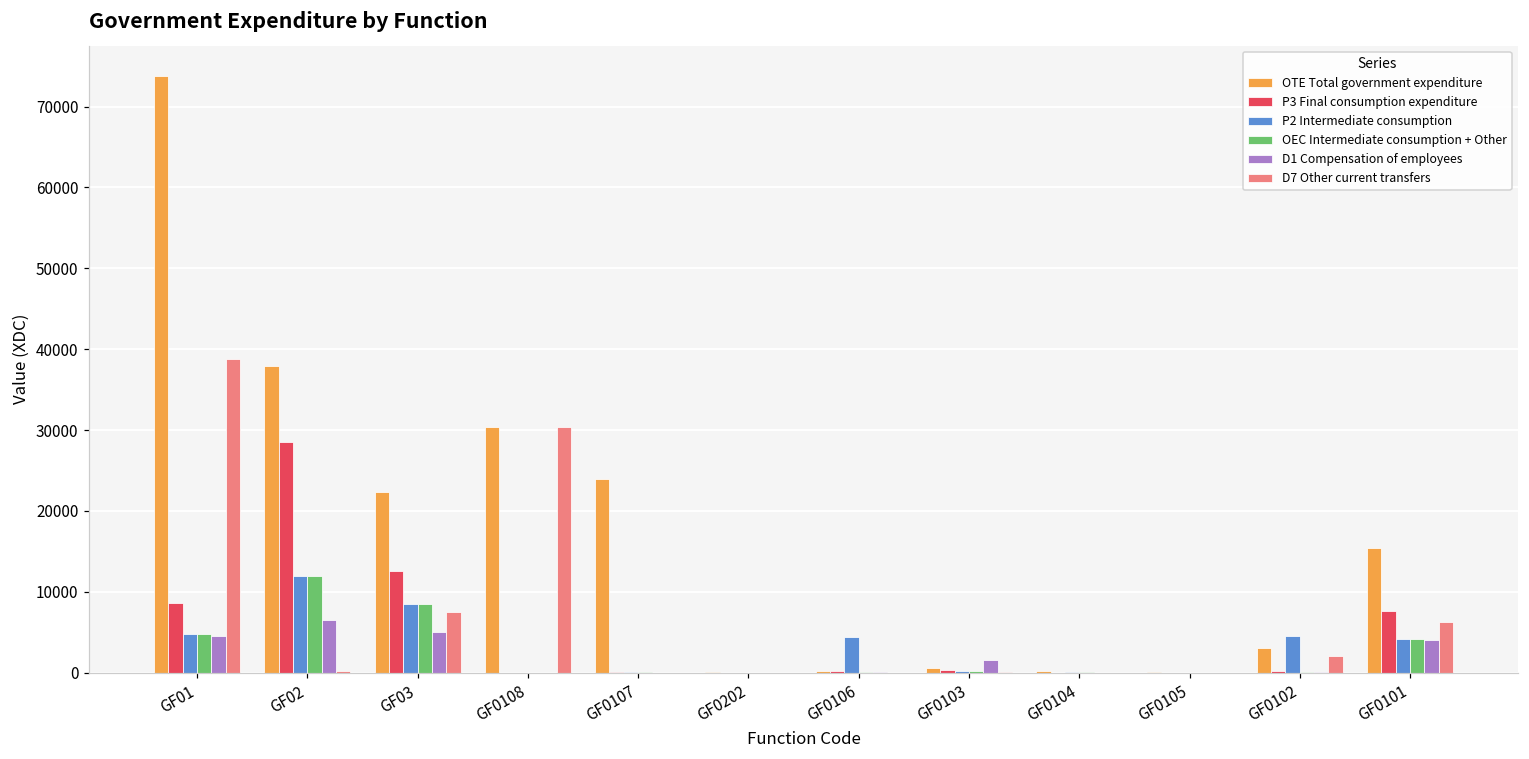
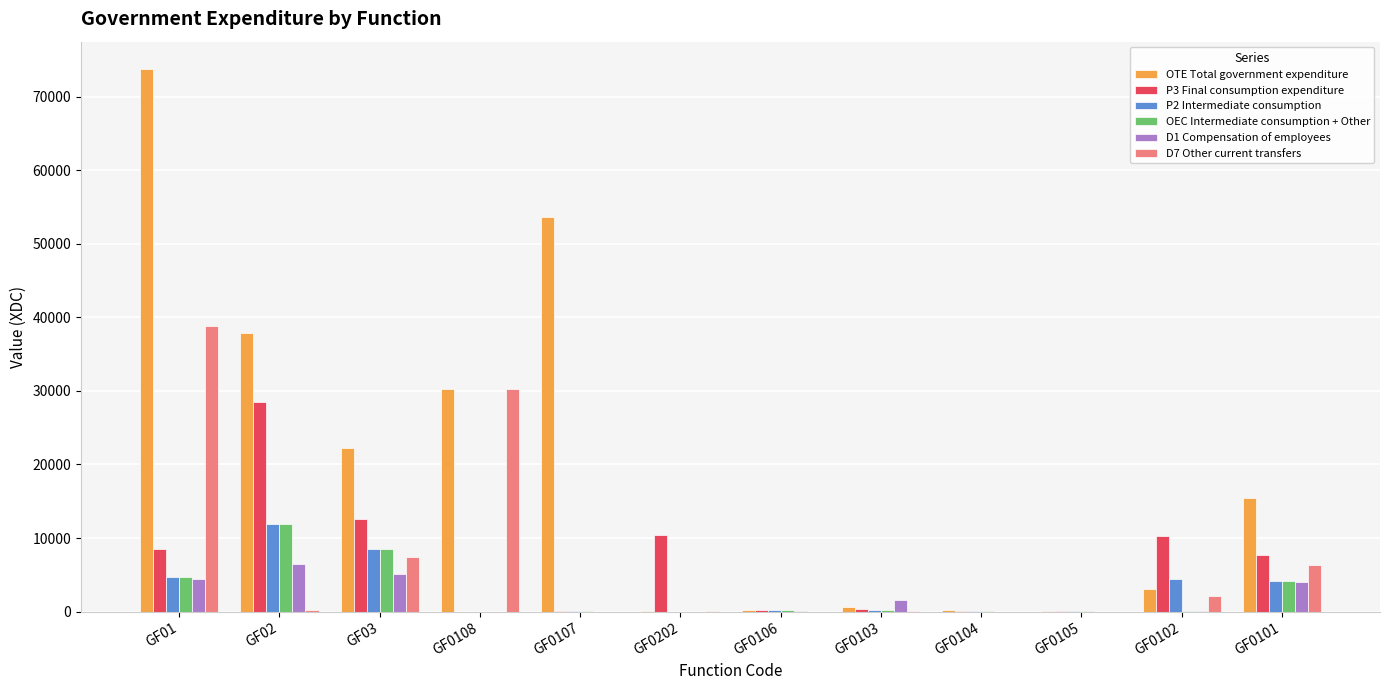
OTE Total government expenditure, GF0107: 24000 -> 54000
P3 Final consumption expenditure, GF0202: 0 -> 10000
P2 Intermediate consumption, GF0106: 4000 -> 0
P3 Final consumption expenditure, GF0102: 0 -> 10000
